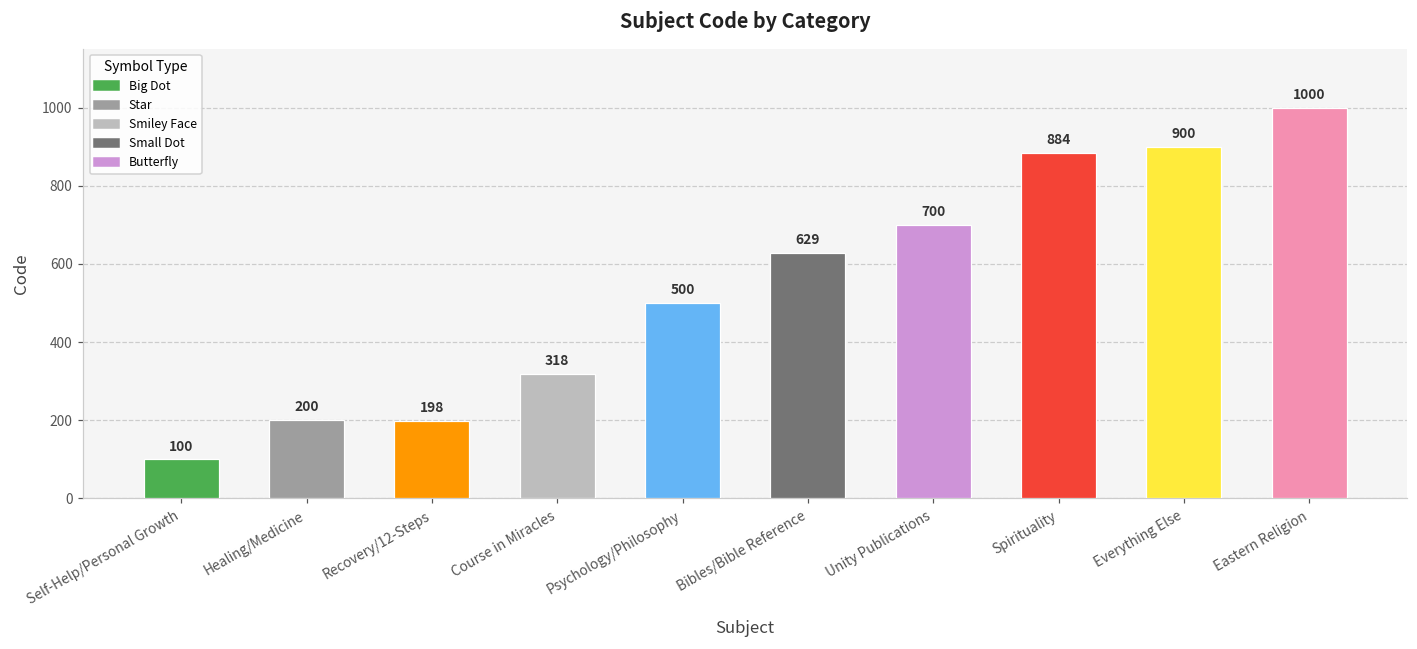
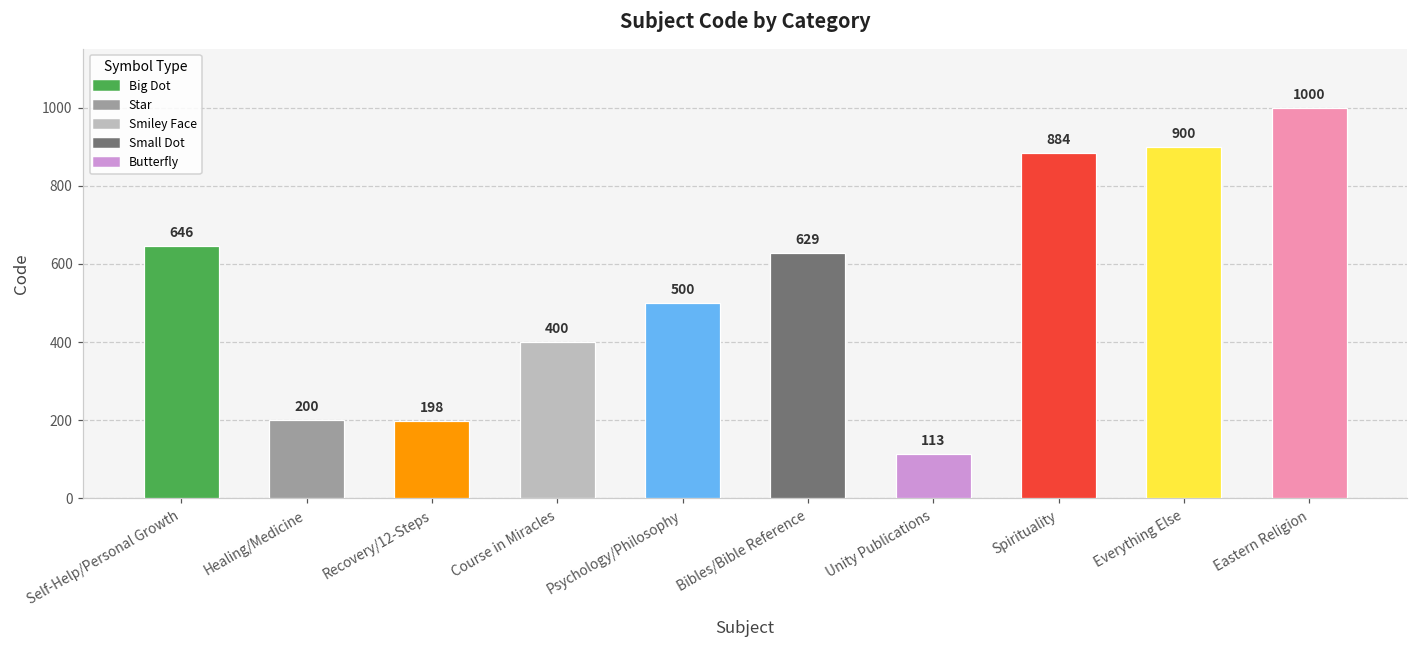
Self-Help/Personal Growth: 100 -> 646
Course in Miracles: 318 -> 400
Unity Publications: 700 -> 113
